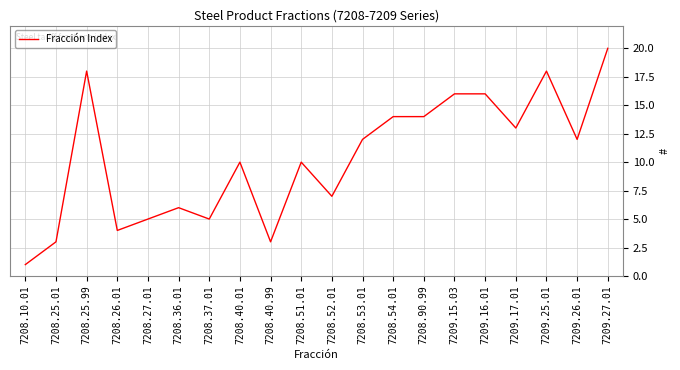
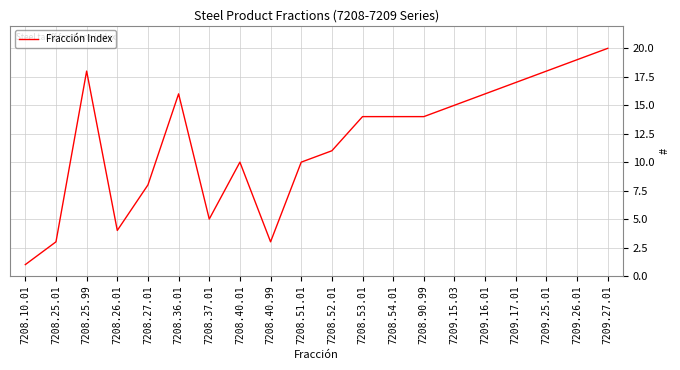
7208.27.01: 5 -> 8
7208.36.01: 6 -> 16
7208.52.01: 7 -> 11
7208.53.01: 12 -> 14
7209.15.03: 16 -> 15
7209.17.01: 13 -> 17
7209.26.01: 12 -> 19
